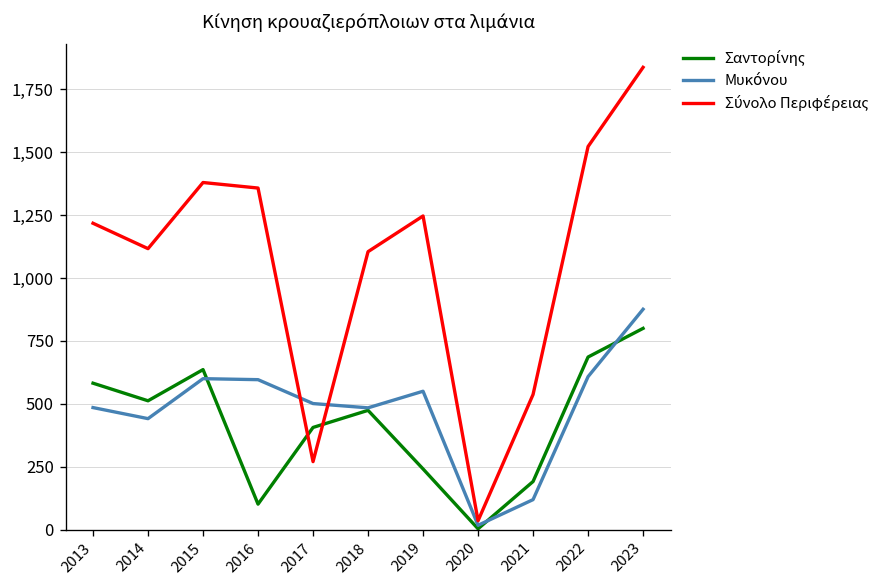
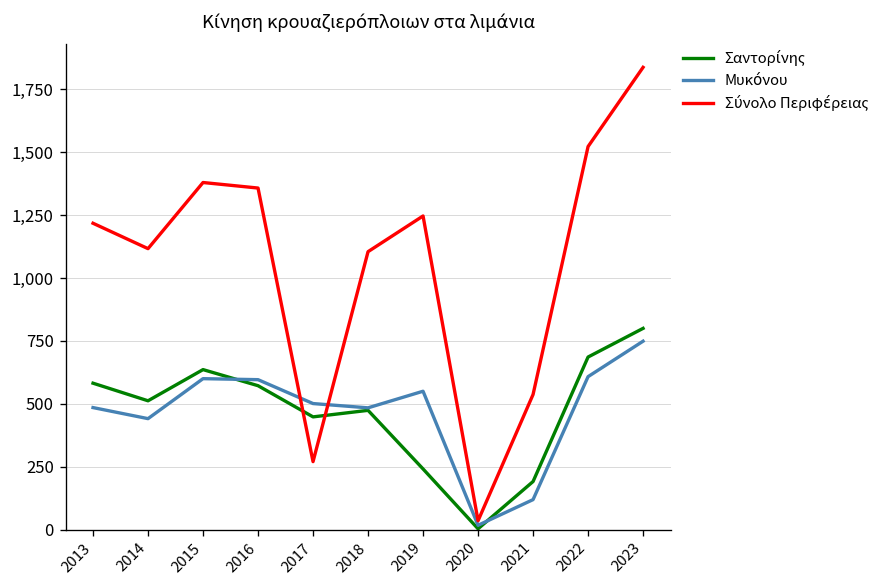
Σαντορίνης, 2016: 100 -> 570
Σαντορίνης, 2017: 410 -> 450
Μυκόνου, 2023: 880 -> 750
